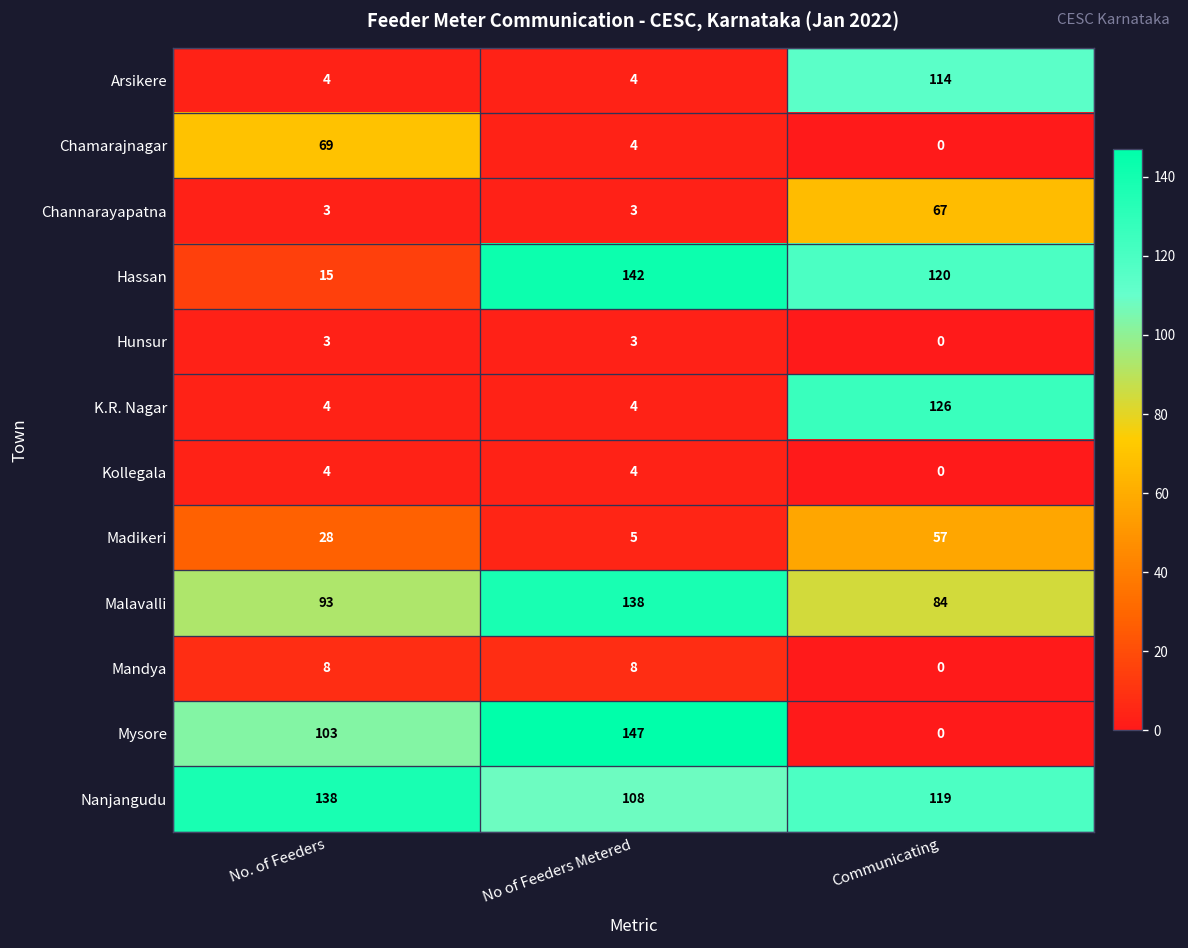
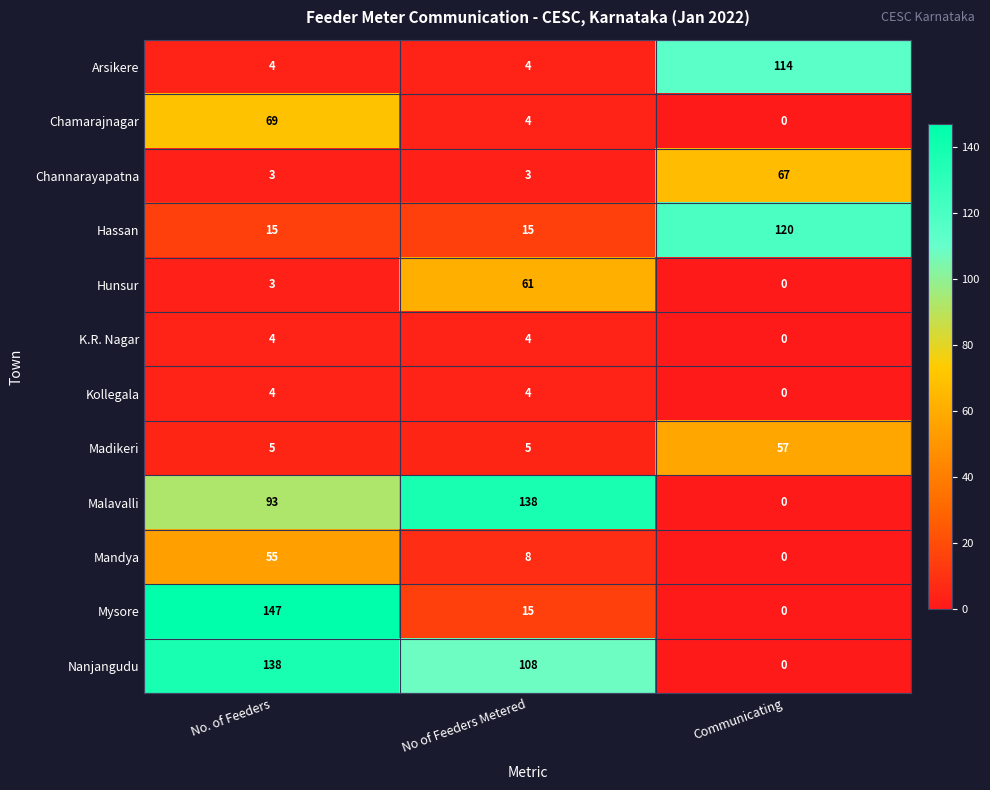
Hassan, No of Feeders Metered: 142 -> 15
Hunsur, No of Feeders Metered: 3 -> 61
K.R. Nagar, Communicating: 126 -> 0
Madikeri, No. of Feeders: 28 -> 5
Malavalli, Communicating: 84 -> 0
Mandya, No. of Feeders: 8 -> 55
Mysore, No. of Feeders: 103 -> 147
Mysore, No of Feeders Metered: 147 -> 15
Nanjangudu, Communicating: 119 -> 0
